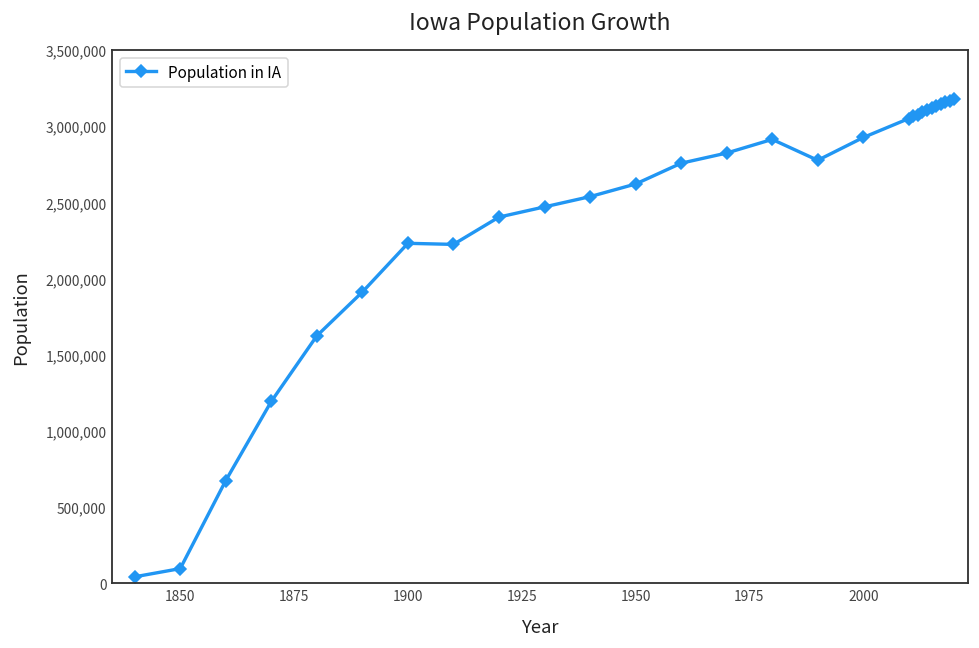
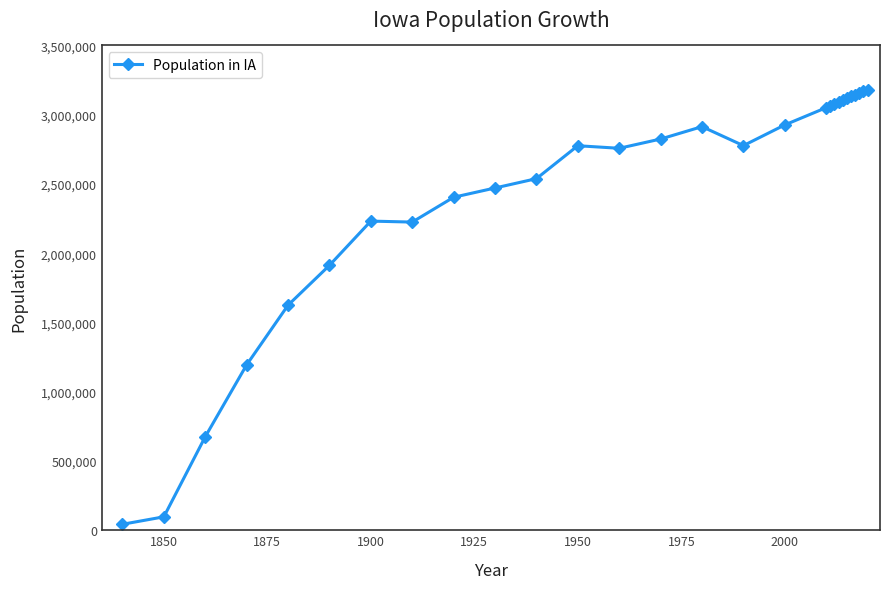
1950: 2,620,000 -> 2,780,000
